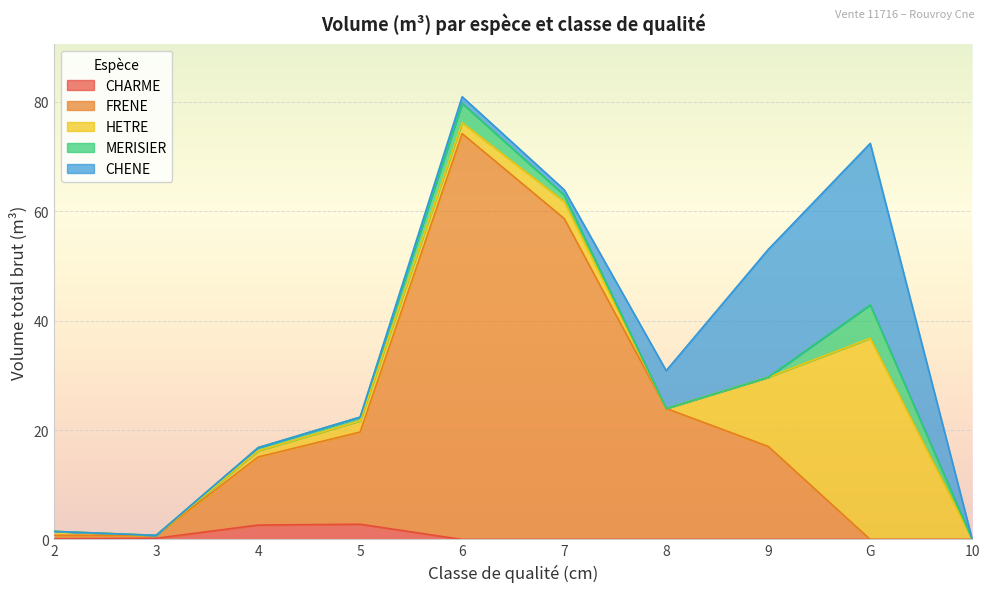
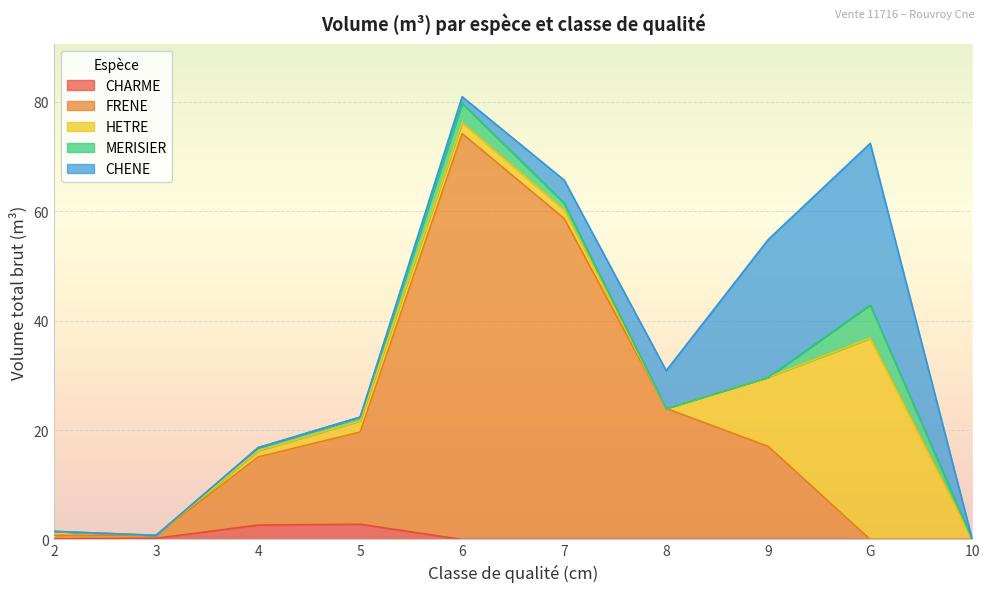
HETRE, 7: 3 -> 2
CHENE, 7: 1 -> 4
CHENE, 9: 23 -> 25
